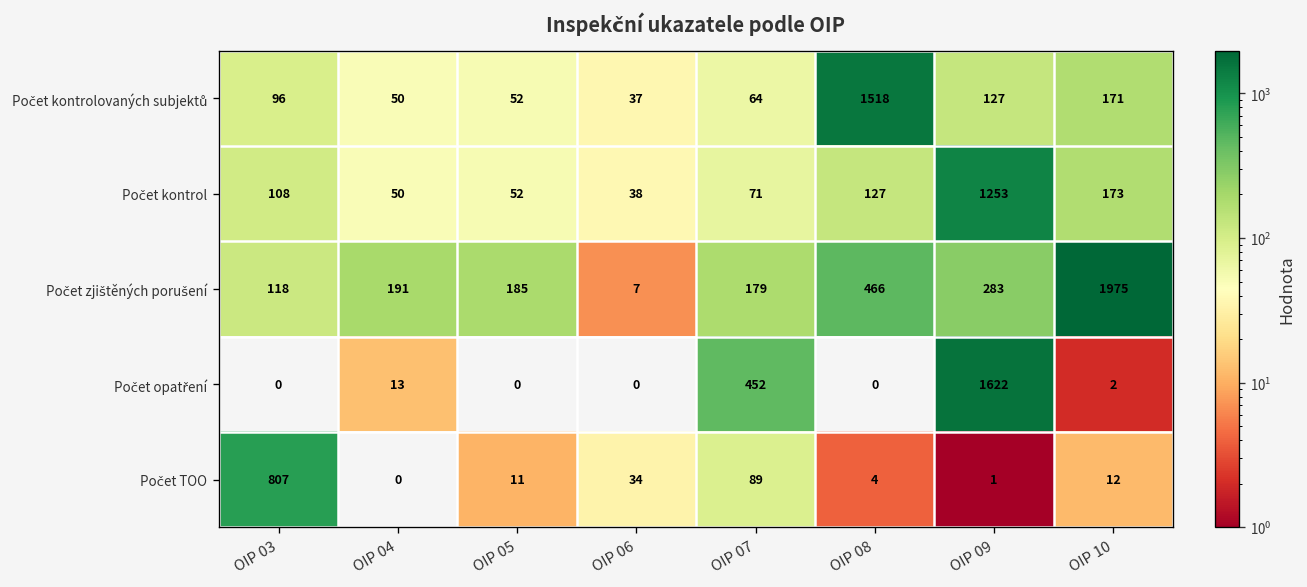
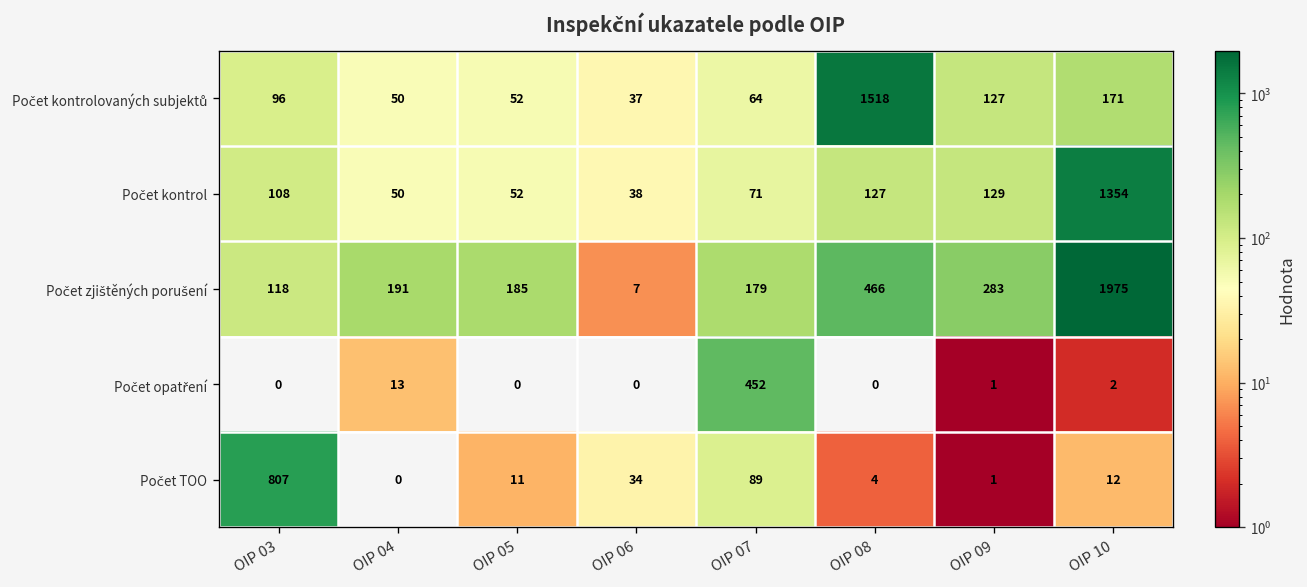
Počet kontrol, OIP 09: 1253 -> 129
Počet kontrol, OIP 10: 173 -> 1354
Počet opatření, OIP 09: 1622 -> 1
